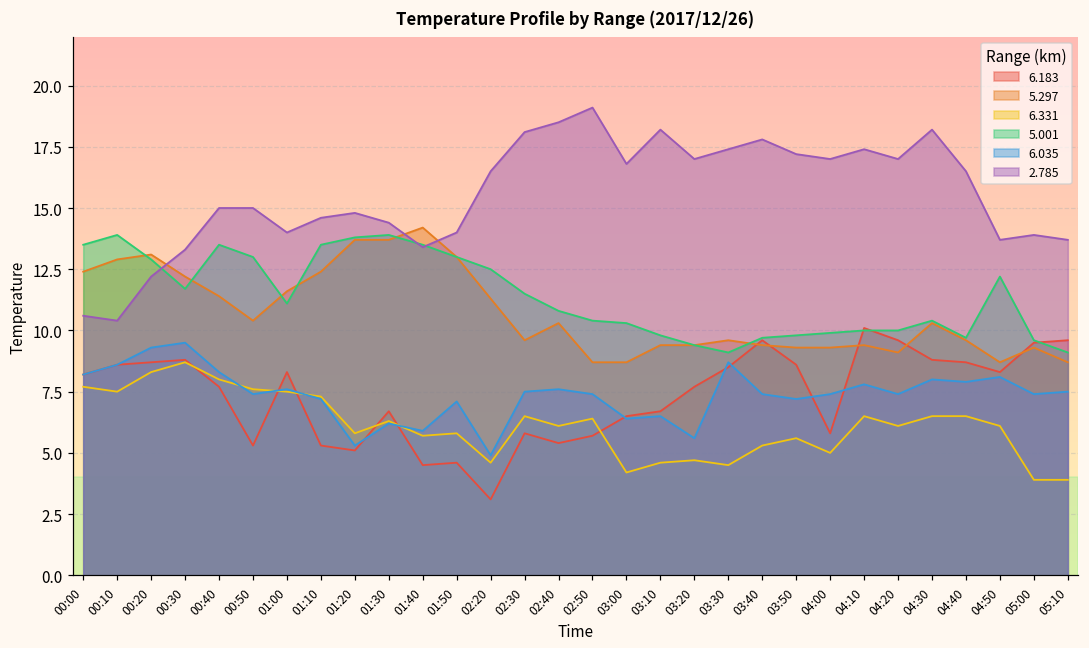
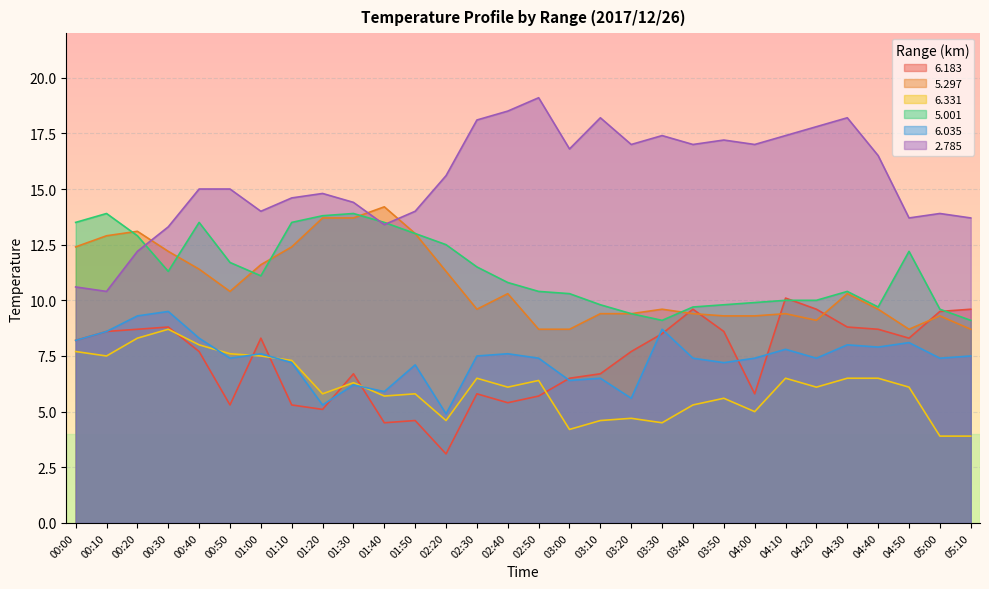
5.001, 00:30: 11.7 -> 11.3
5.001, 00:50: 13.0 -> 11.7
2.785, 02:20: 16.5 -> 15.6
2.785, 03:40: 17.8 -> 17.0
2.785, 04:20: 17.0 -> 17.8
